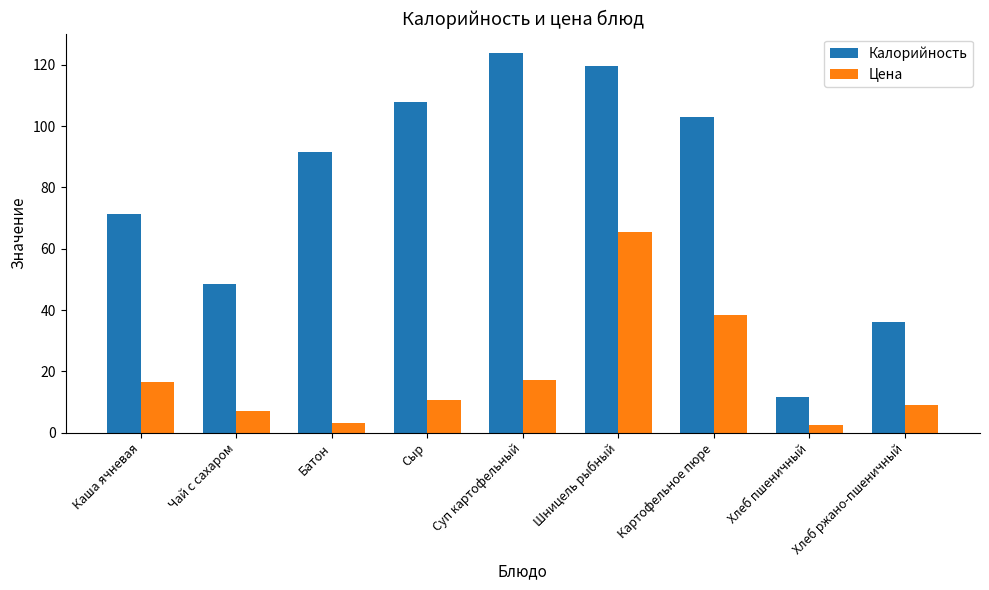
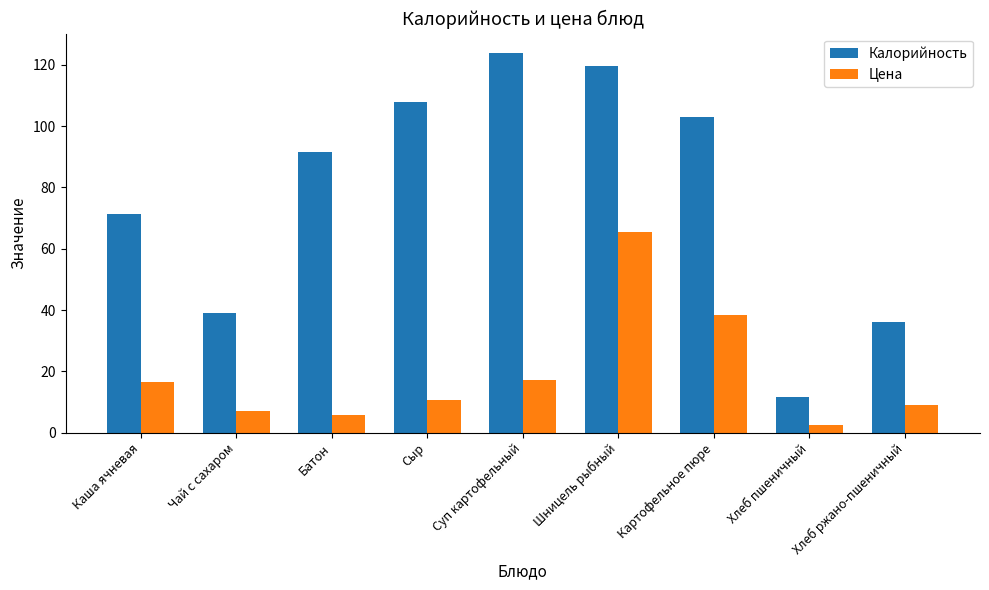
Калорийность, Чай с сахаром: 49 -> 39
Цена, Батон: 3 -> 6
